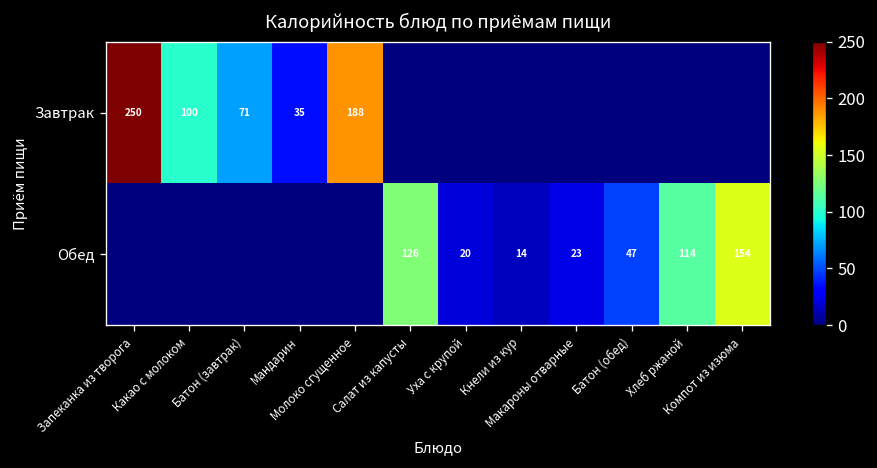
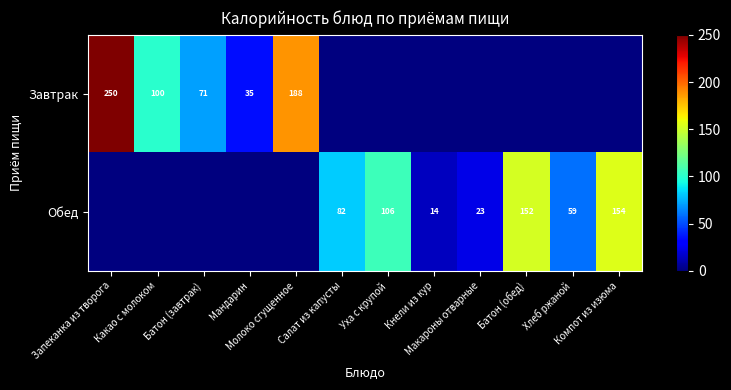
Обед, Салат из капусты: 126 -> 82
Обед, Уха с крупой: 20 -> 106
Обед, Батон (обед): 47 -> 152
Обед, Хлеб ржаной: 114 -> 59
